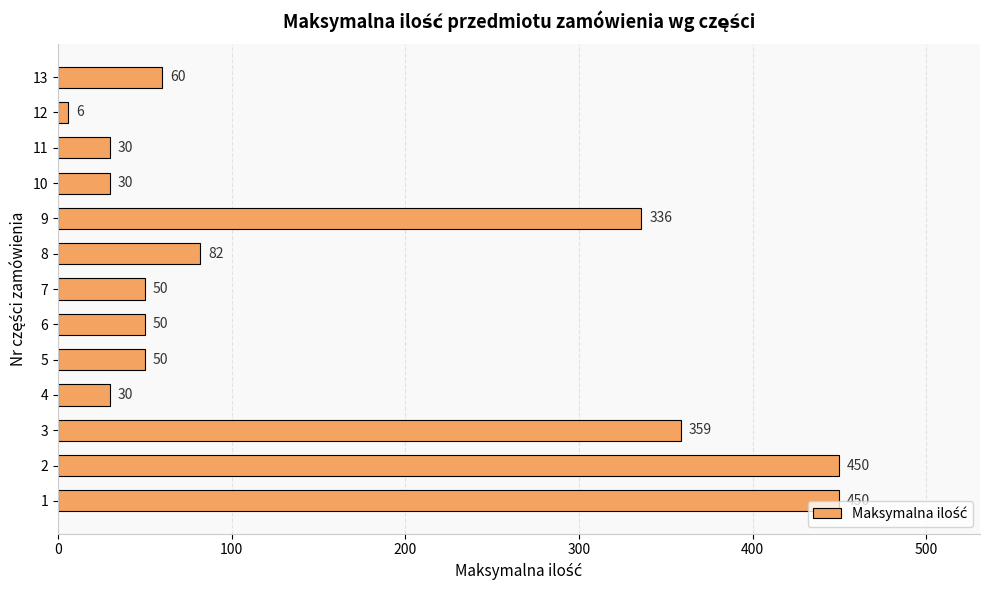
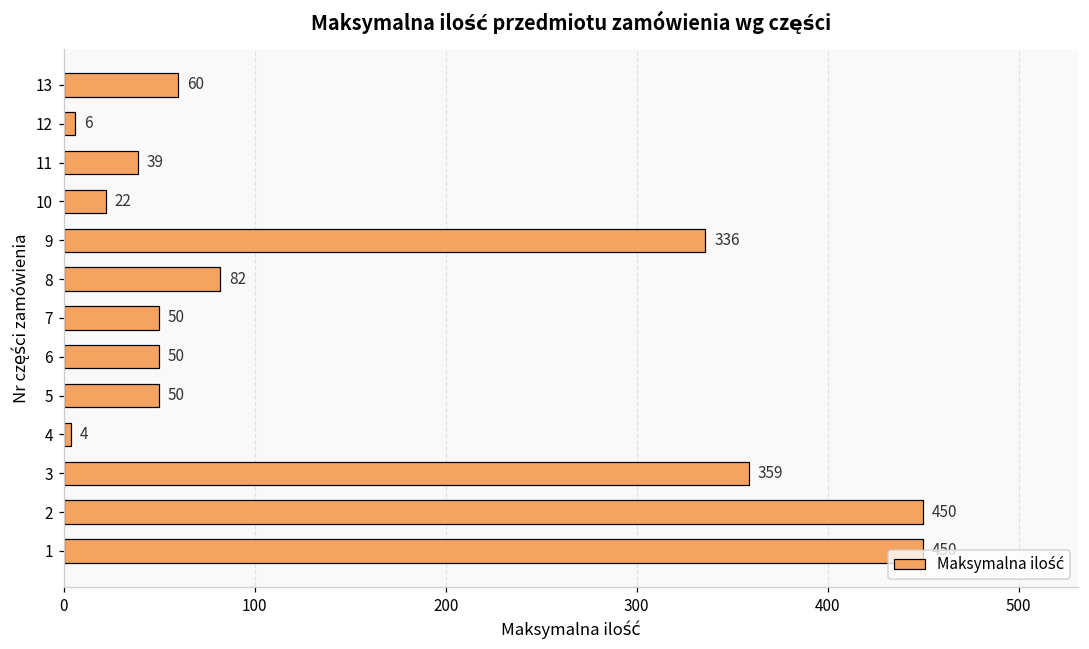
11: 30 -> 39
10: 30 -> 22
4: 30 -> 4
